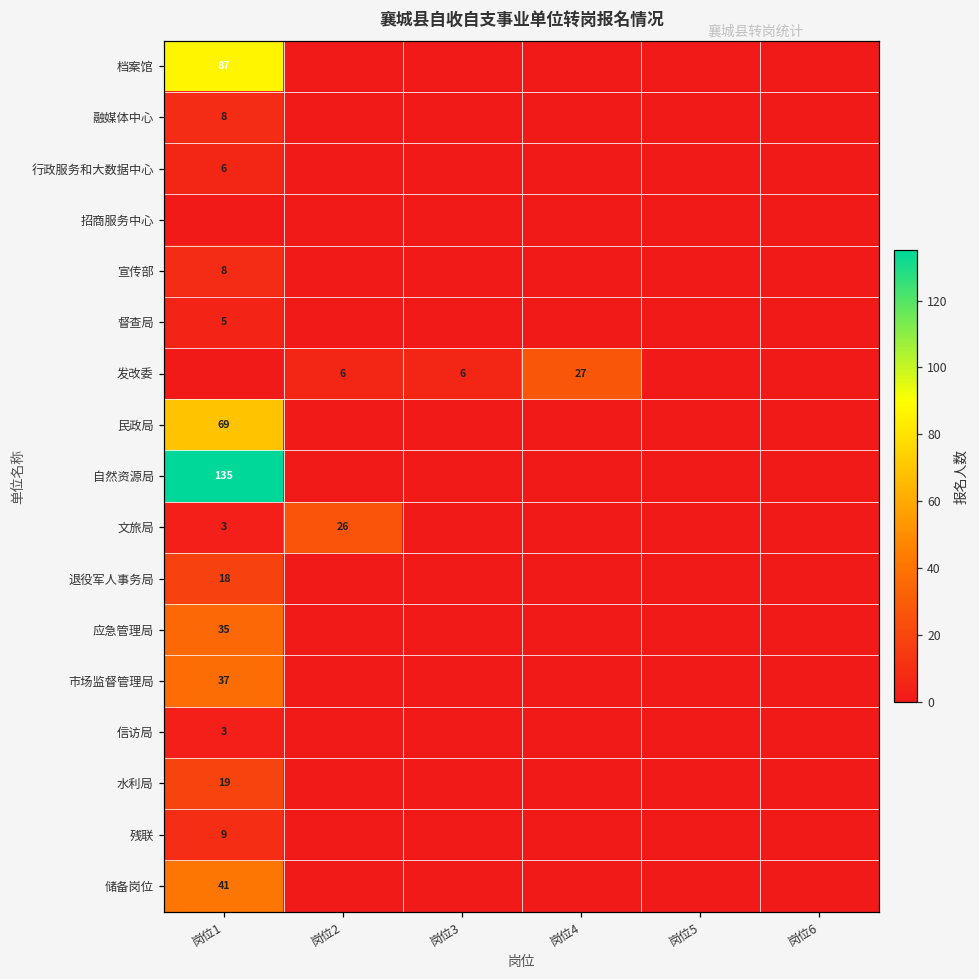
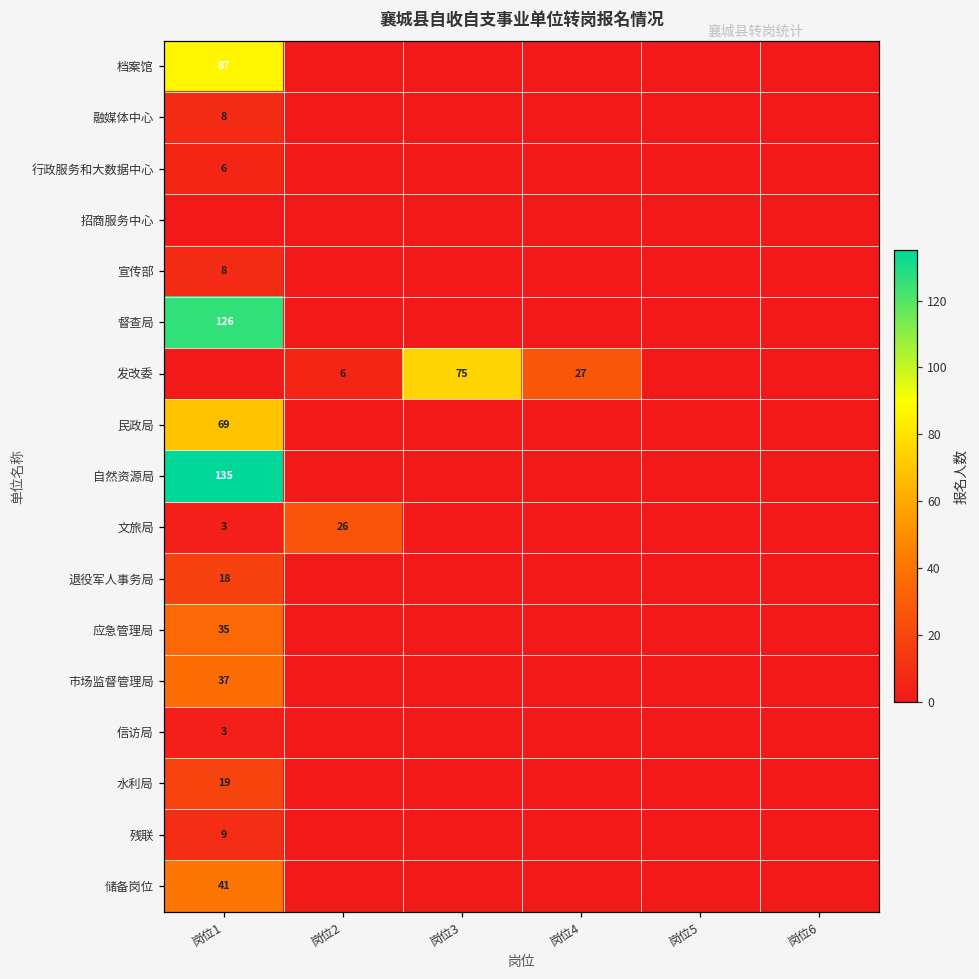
督查局, 岗位1: 5 -> 126
发改委, 岗位3: 6 -> 75
